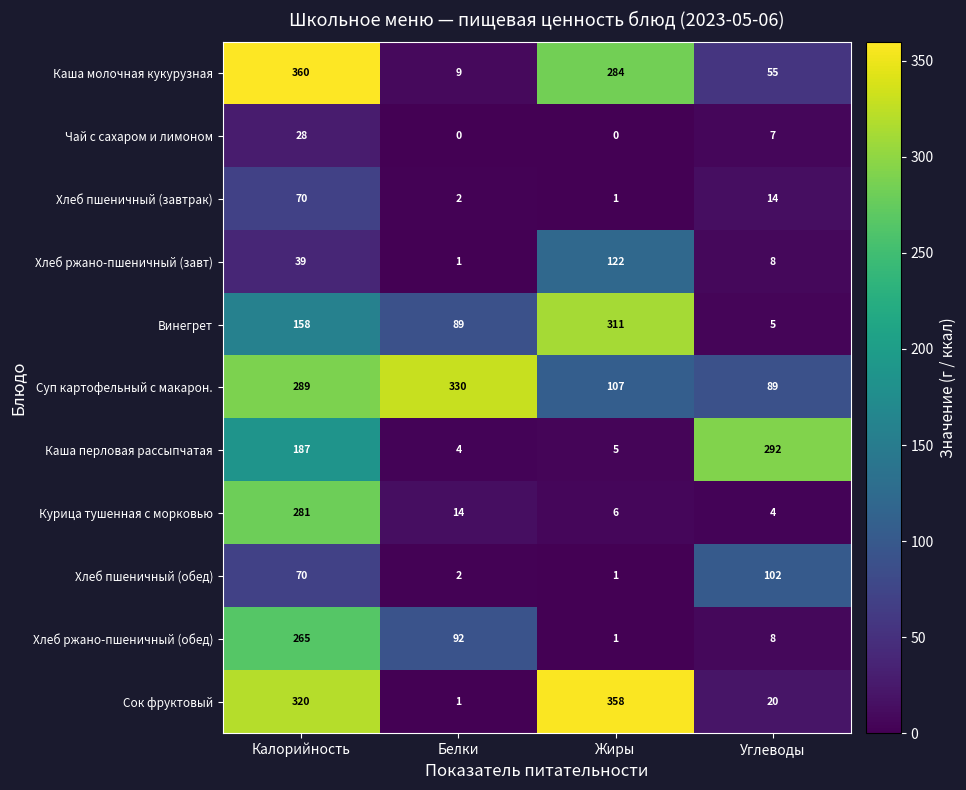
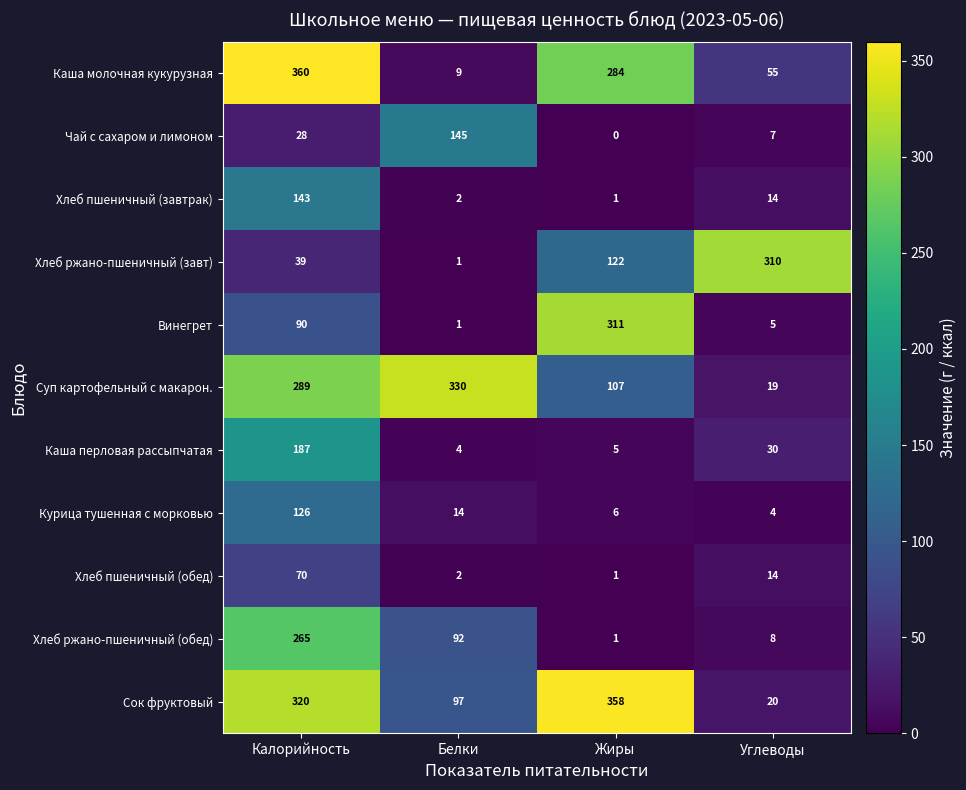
Чай с сахаром и лимоном, Белки: 0 -> 145
Хлеб пшеничный (завтрак), Калорийность: 70 -> 143
Хлеб ржано-пшеничный (завт), Углеводы: 8 -> 310
Винегрет, Калорийность: 158 -> 90
Винегрет, Белки: 89 -> 1
Суп картофельный с макарон., Углеводы: 89 -> 19
Каша перловая рассыпчатая, Углеводы: 292 -> 30
Курица тушенная с морковью, Калорийность: 281 -> 126
Хлеб пшеничный (обед), Углеводы: 102 -> 14
Сок фруктовый, Белки: 1 -> 97
